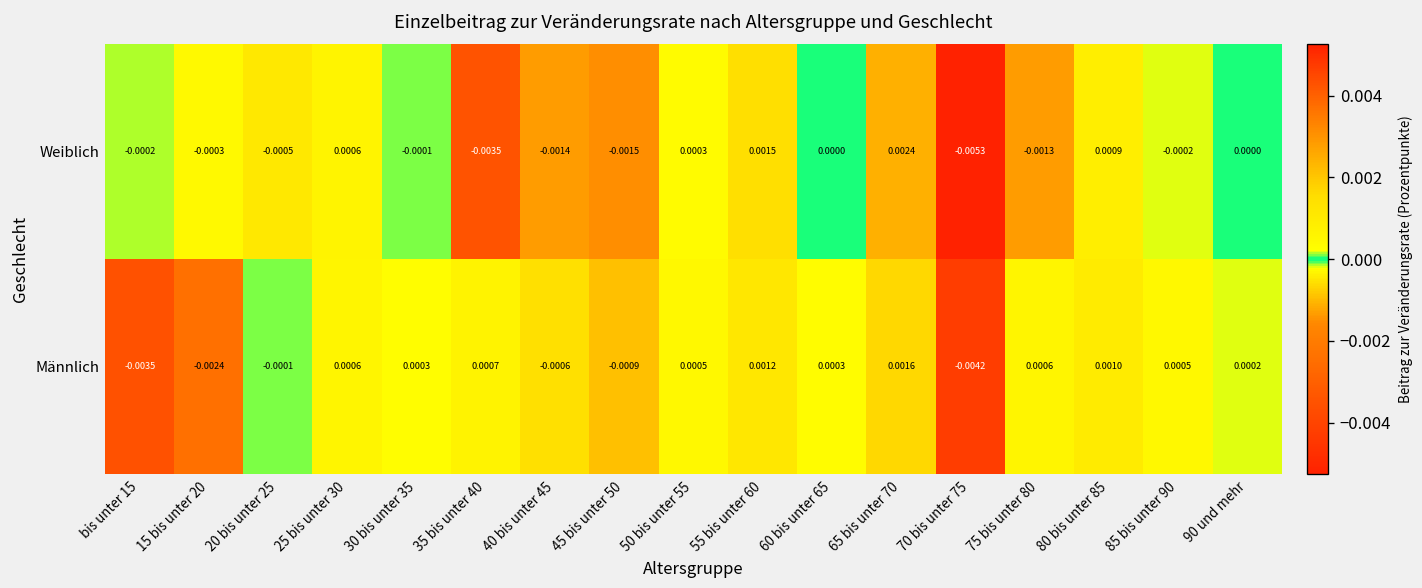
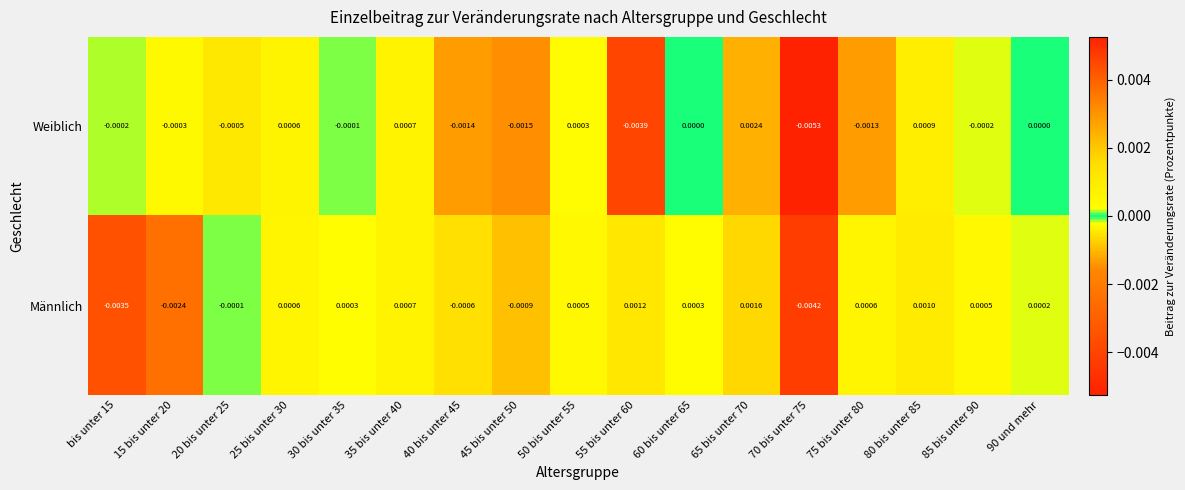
Weiblich, 35 bis unter 40: -0.0035 -> 0.0007
Weiblich, 55 bis unter 60: 0.0015 -> -0.0039
